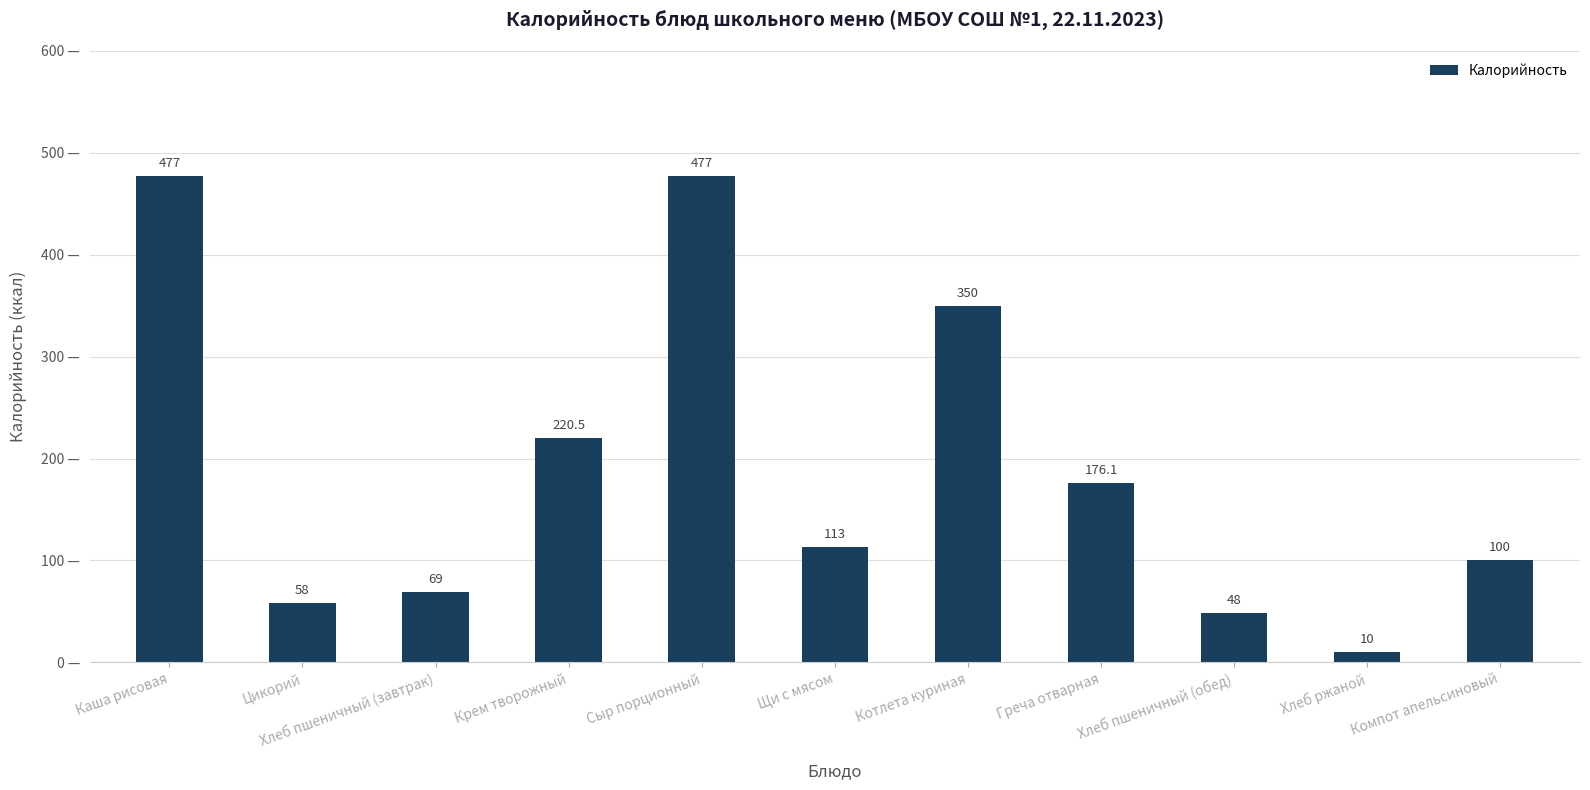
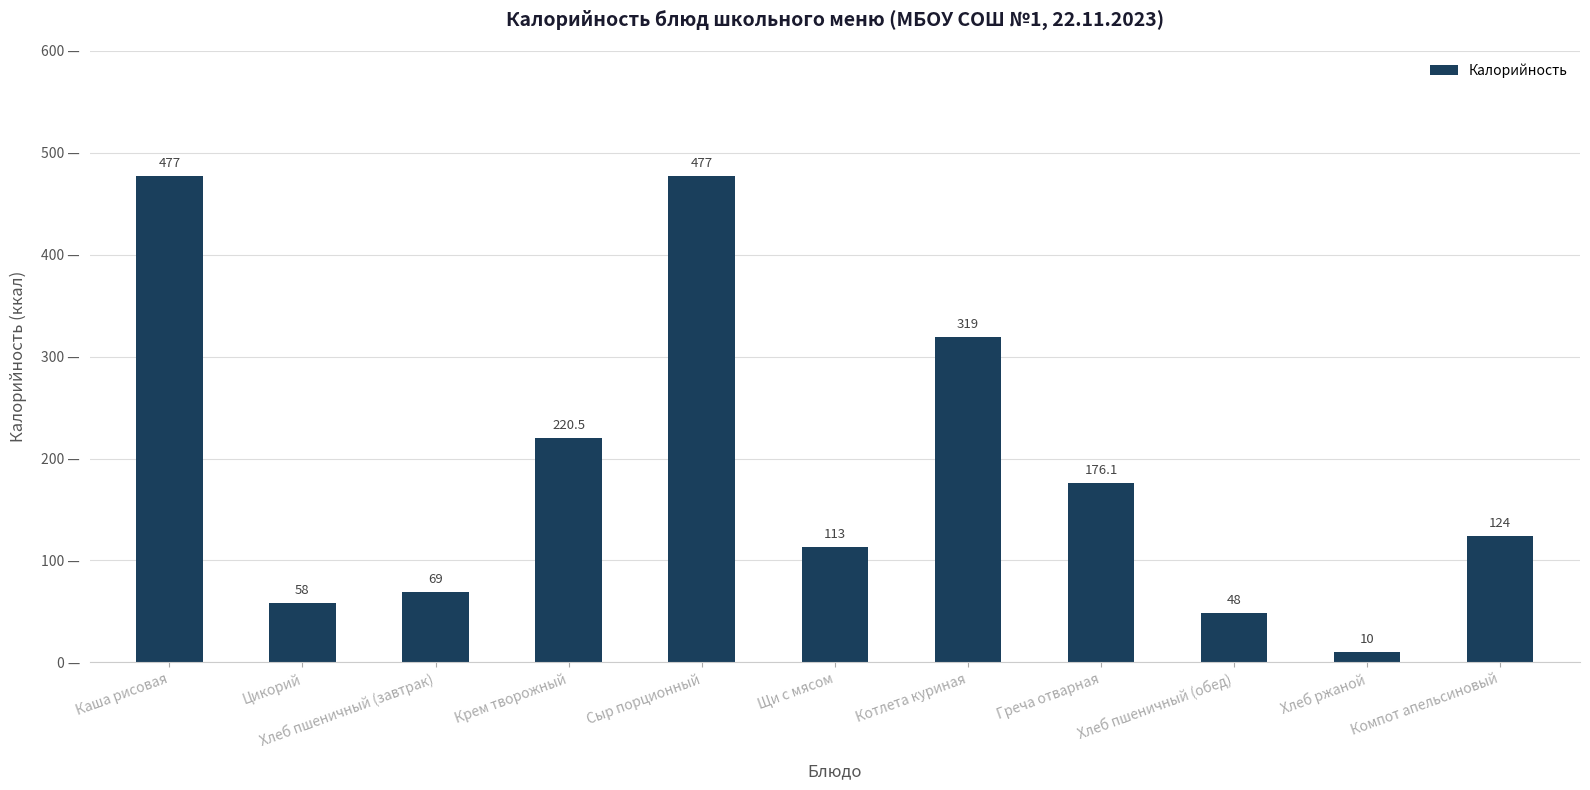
Котлета куриная: 350 -> 319
Компот апельсиновый: 100 -> 124
